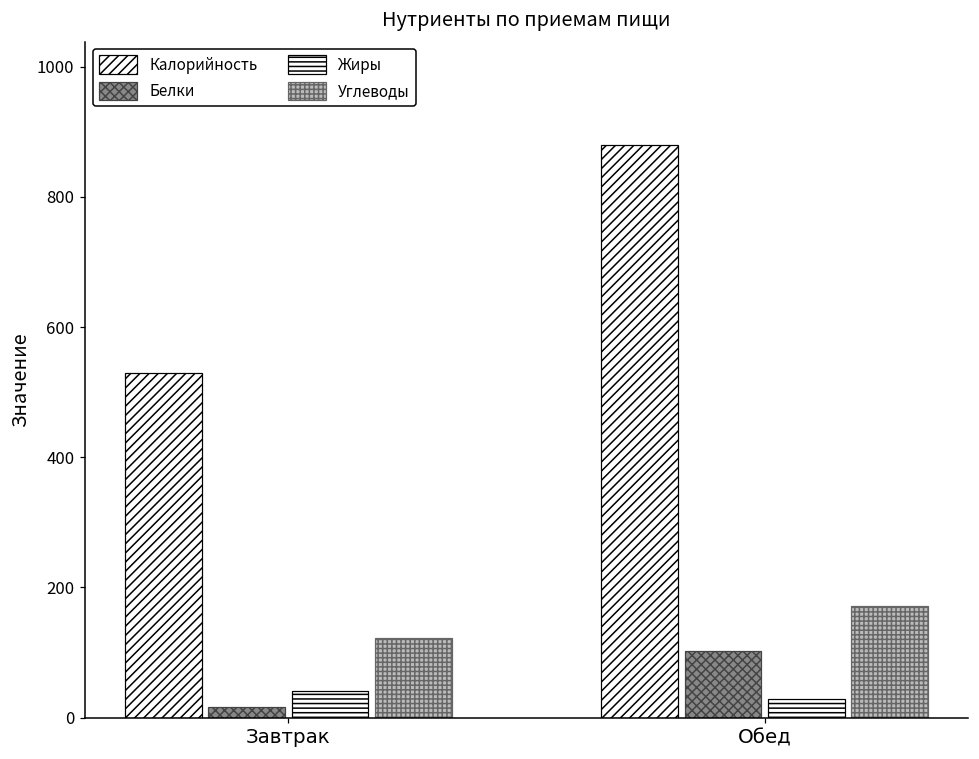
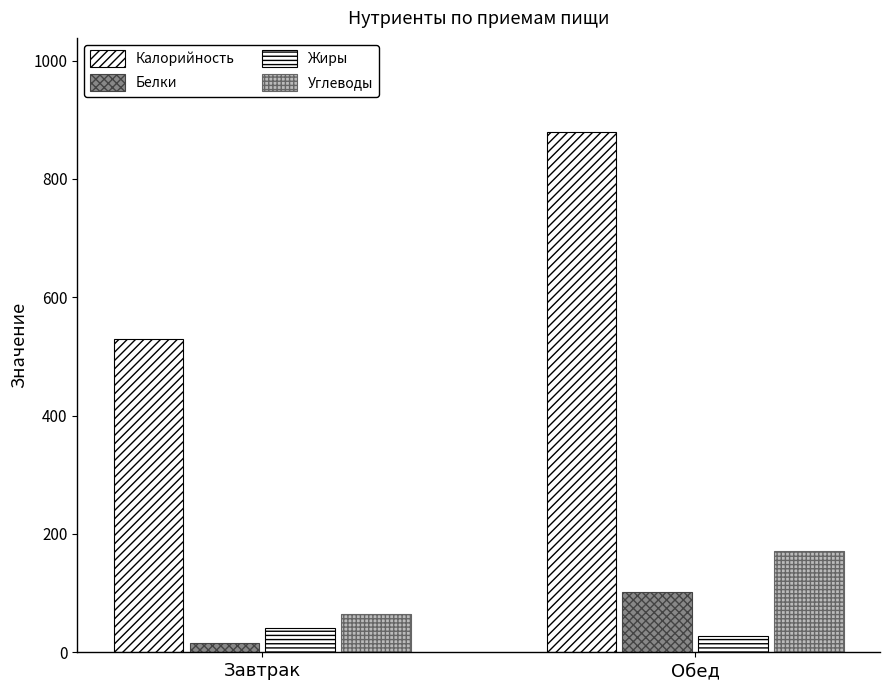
Углеводы, Завтрак: 120 -> 70
